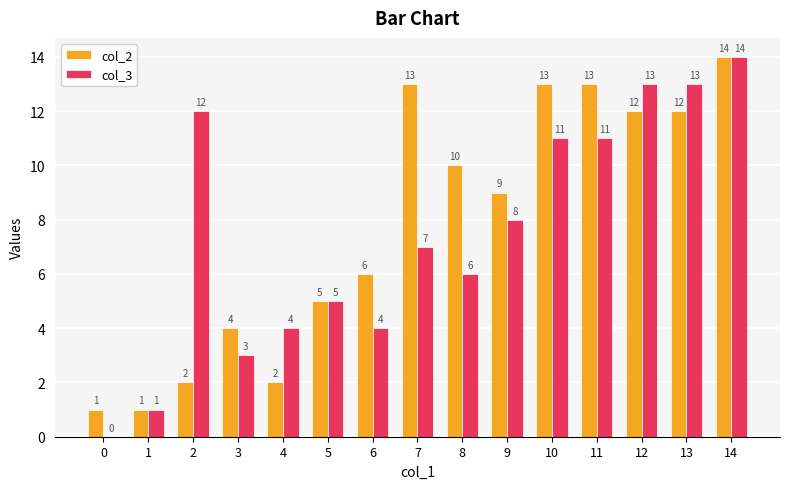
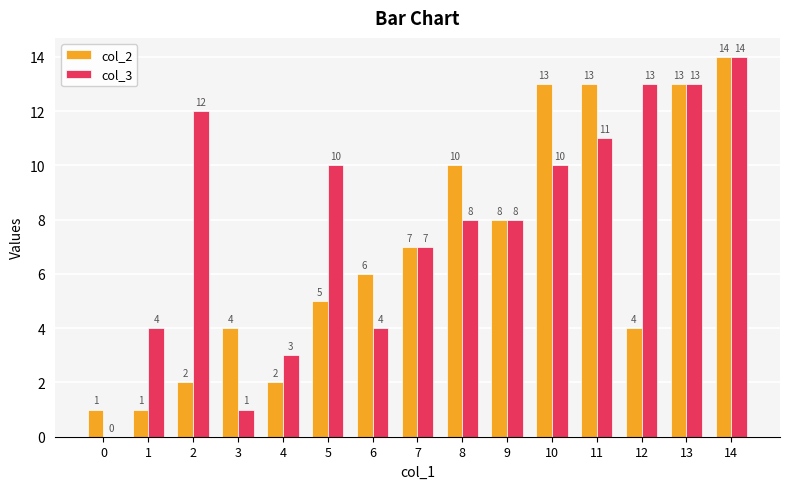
col_3, 1: 1 -> 4
col_3, 3: 3 -> 1
col_3, 4: 4 -> 3
col_3, 5: 5 -> 10
col_2, 7: 13 -> 7
col_3, 8: 6 -> 8
col_2, 9: 9 -> 8
col_3, 10: 11 -> 10
col_2, 12: 12 -> 4
col_2, 13: 12 -> 13
